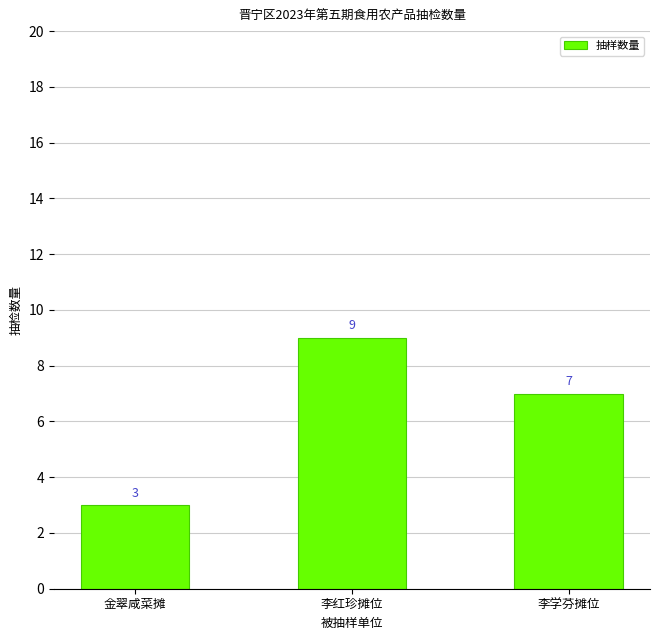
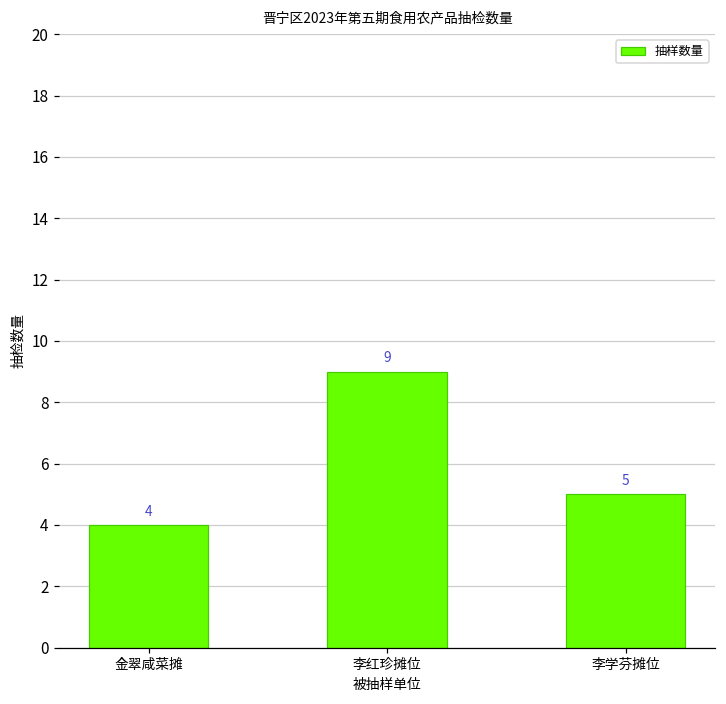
金翠咸菜摊: 3 -> 4
李学芬摊位: 7 -> 5
